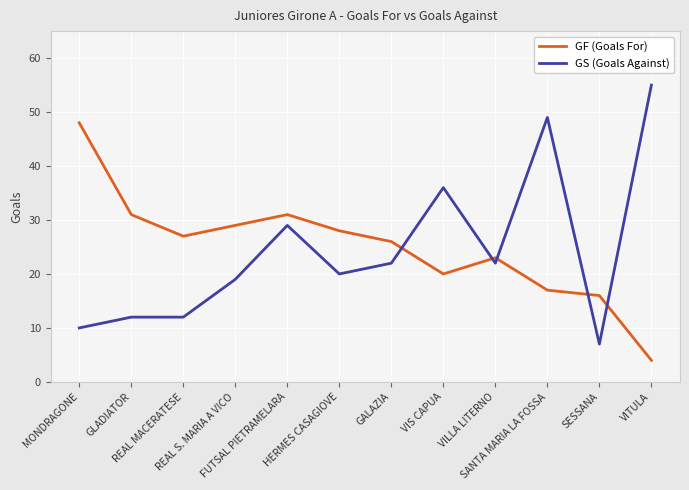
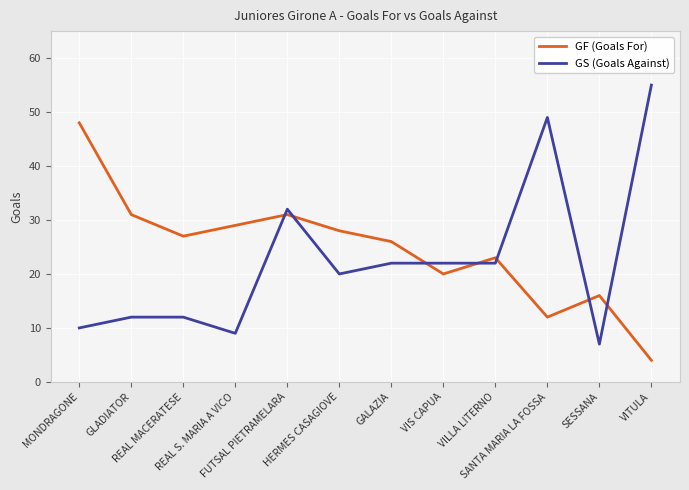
GS (Goals Against), REAL S. MARIA A VICO: 19 -> 9
GS (Goals Against), FUTSAL PIETRAMELARA: 29 -> 32
GS (Goals Against), VIS CAPUA: 36 -> 22
GF (Goals For), SANTA MARIA LA FOSSA: 17 -> 12
